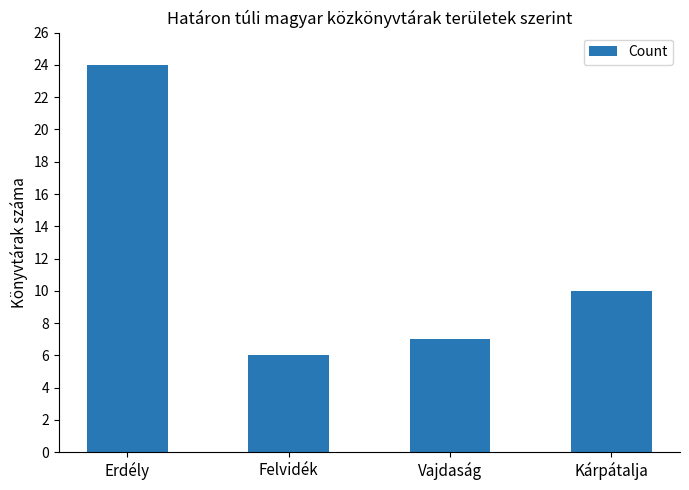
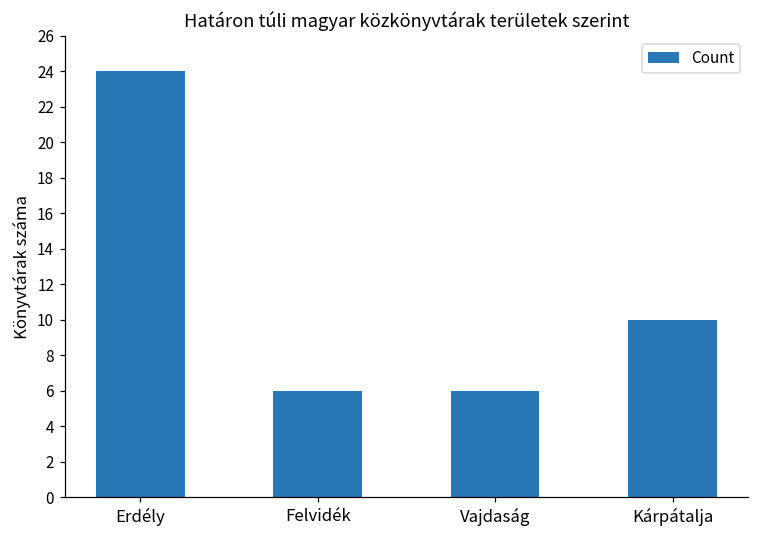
Vajdaság: 7 -> 6
